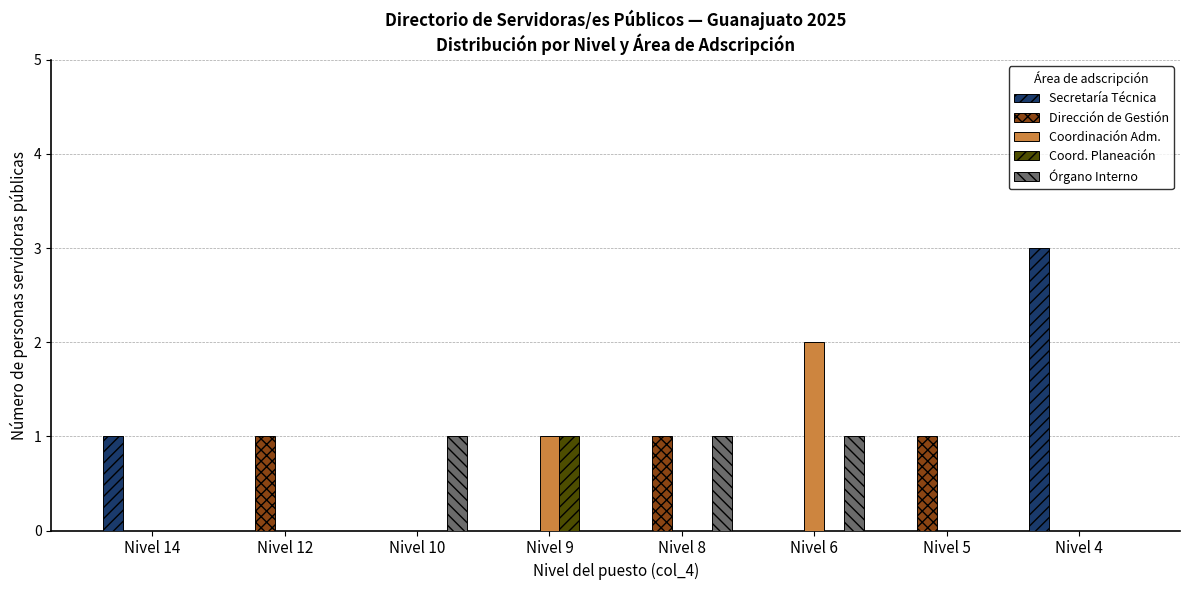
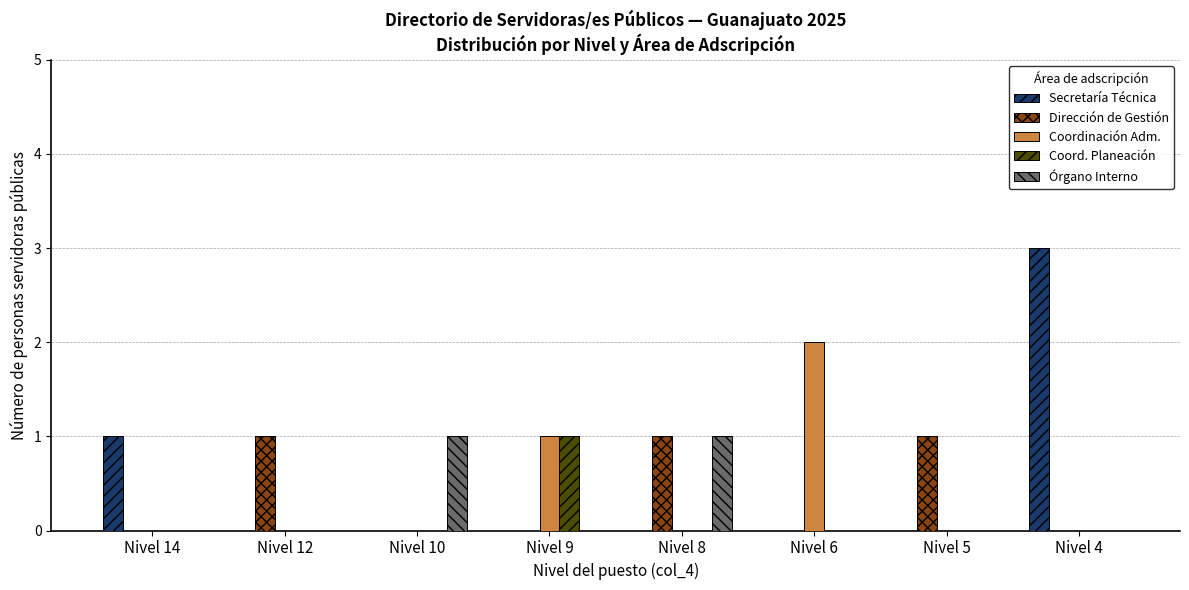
Órgano Interno, Nivel 6: 1 -> 0
